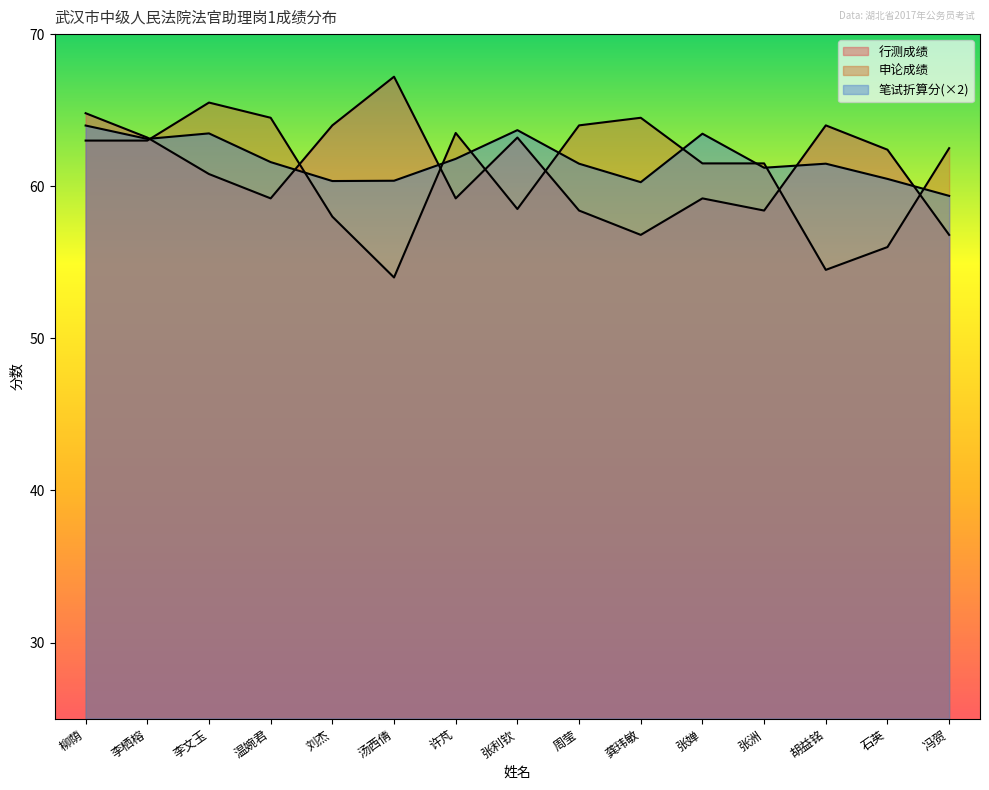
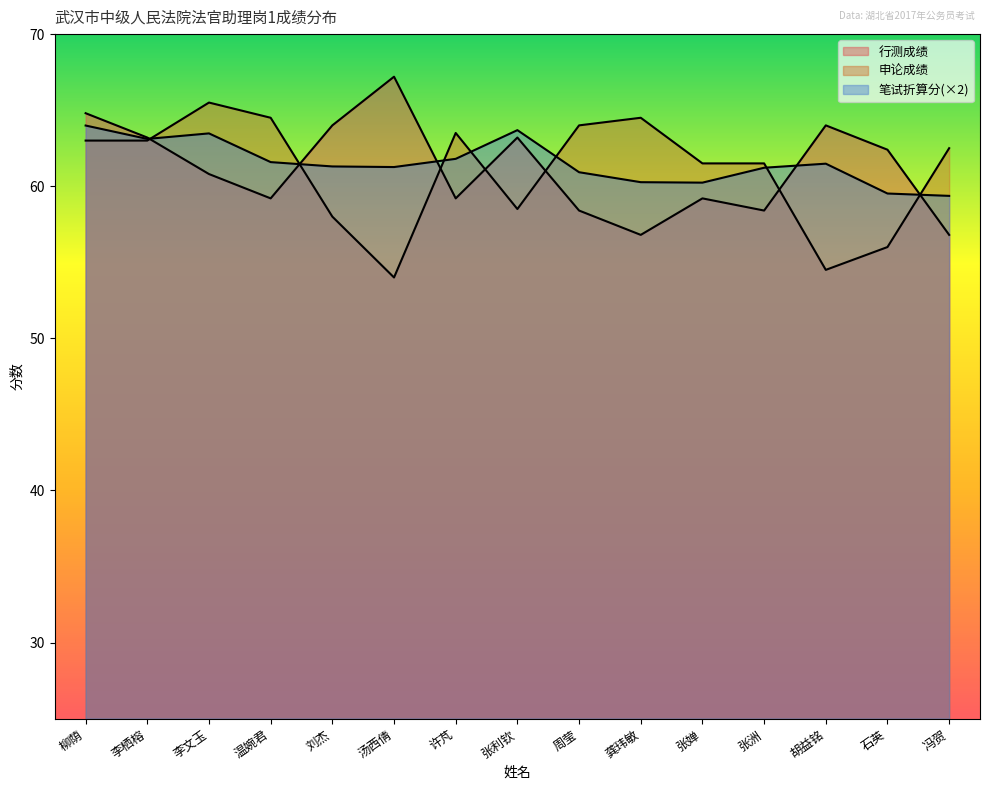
笔试折算分(×2), 刘杰: 60.3 -> 61.3
笔试折算分(×2), 汤西倩: 60.4 -> 61.3
笔试折算分(×2), 周莹: 61.5 -> 60.9
笔试折算分(×2), 张婵: 63.5 -> 60.2
笔试折算分(×2), 石英: 60.5 -> 59.5
